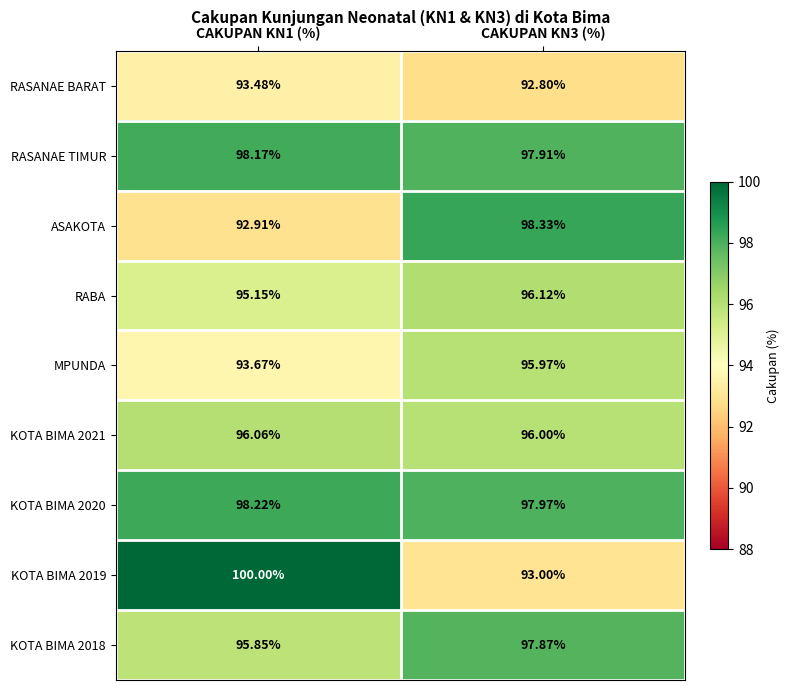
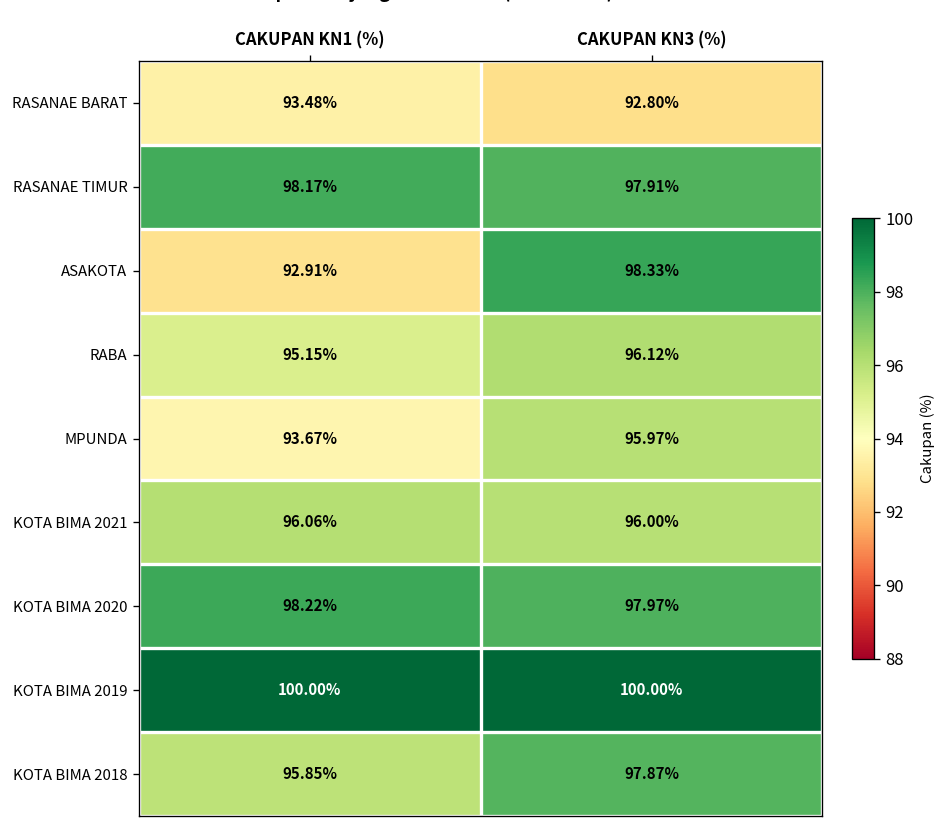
KOTA BIMA 2019, CAKUPAN KN3 (%): 93.00% -> 100.00%
